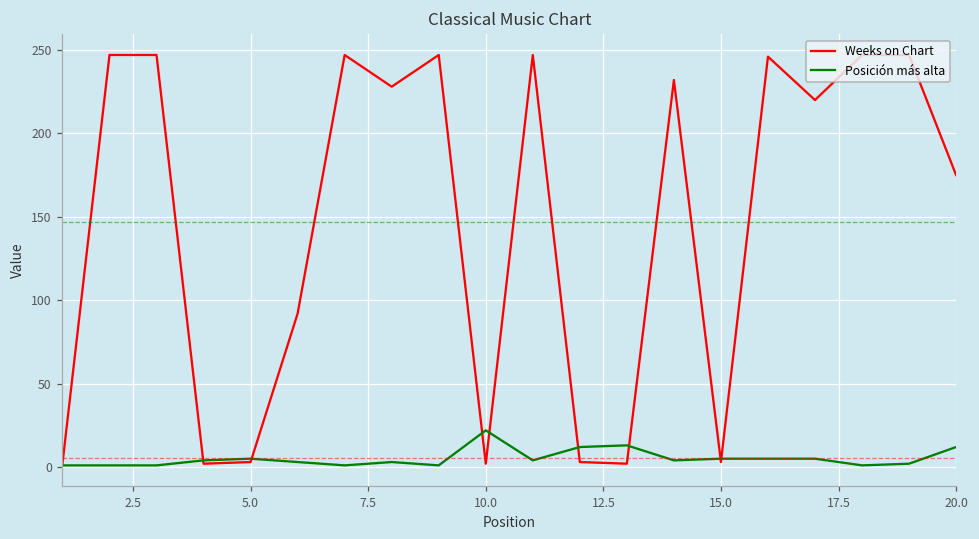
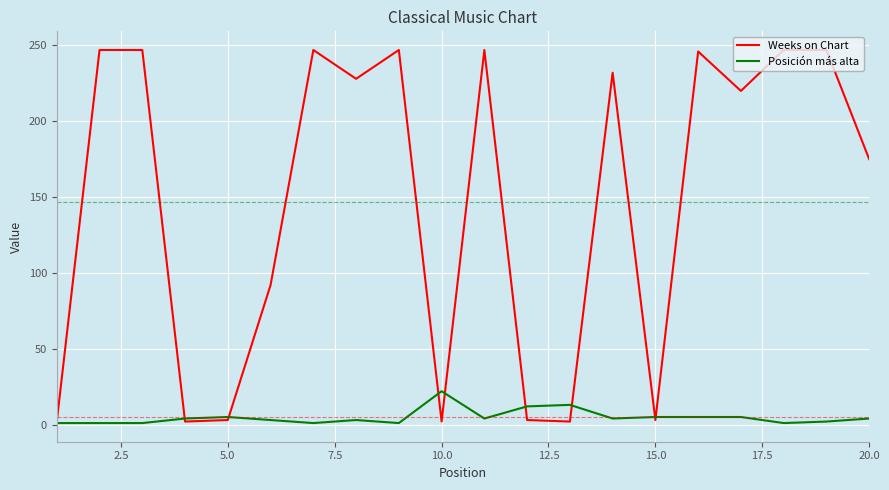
Posición más alta, 20.0: 12 -> 4
